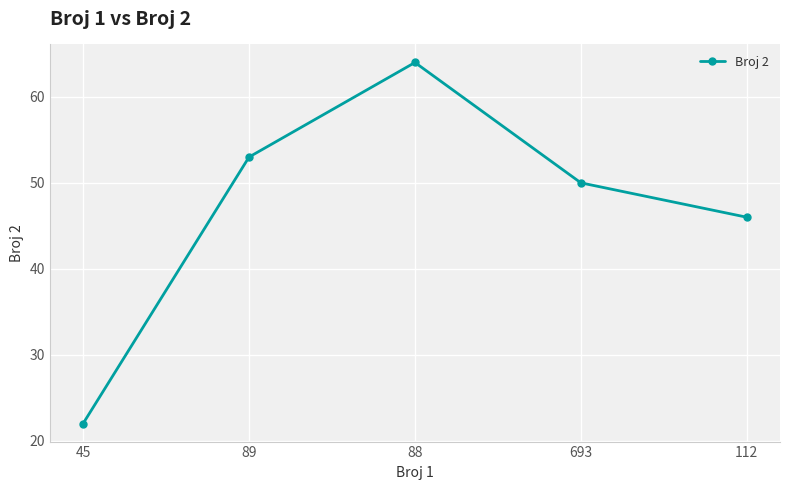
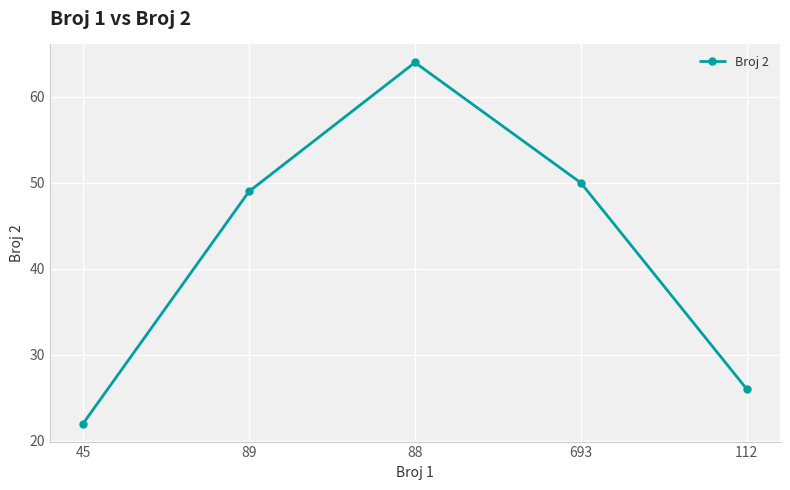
89: 53 -> 49
112: 46 -> 26
